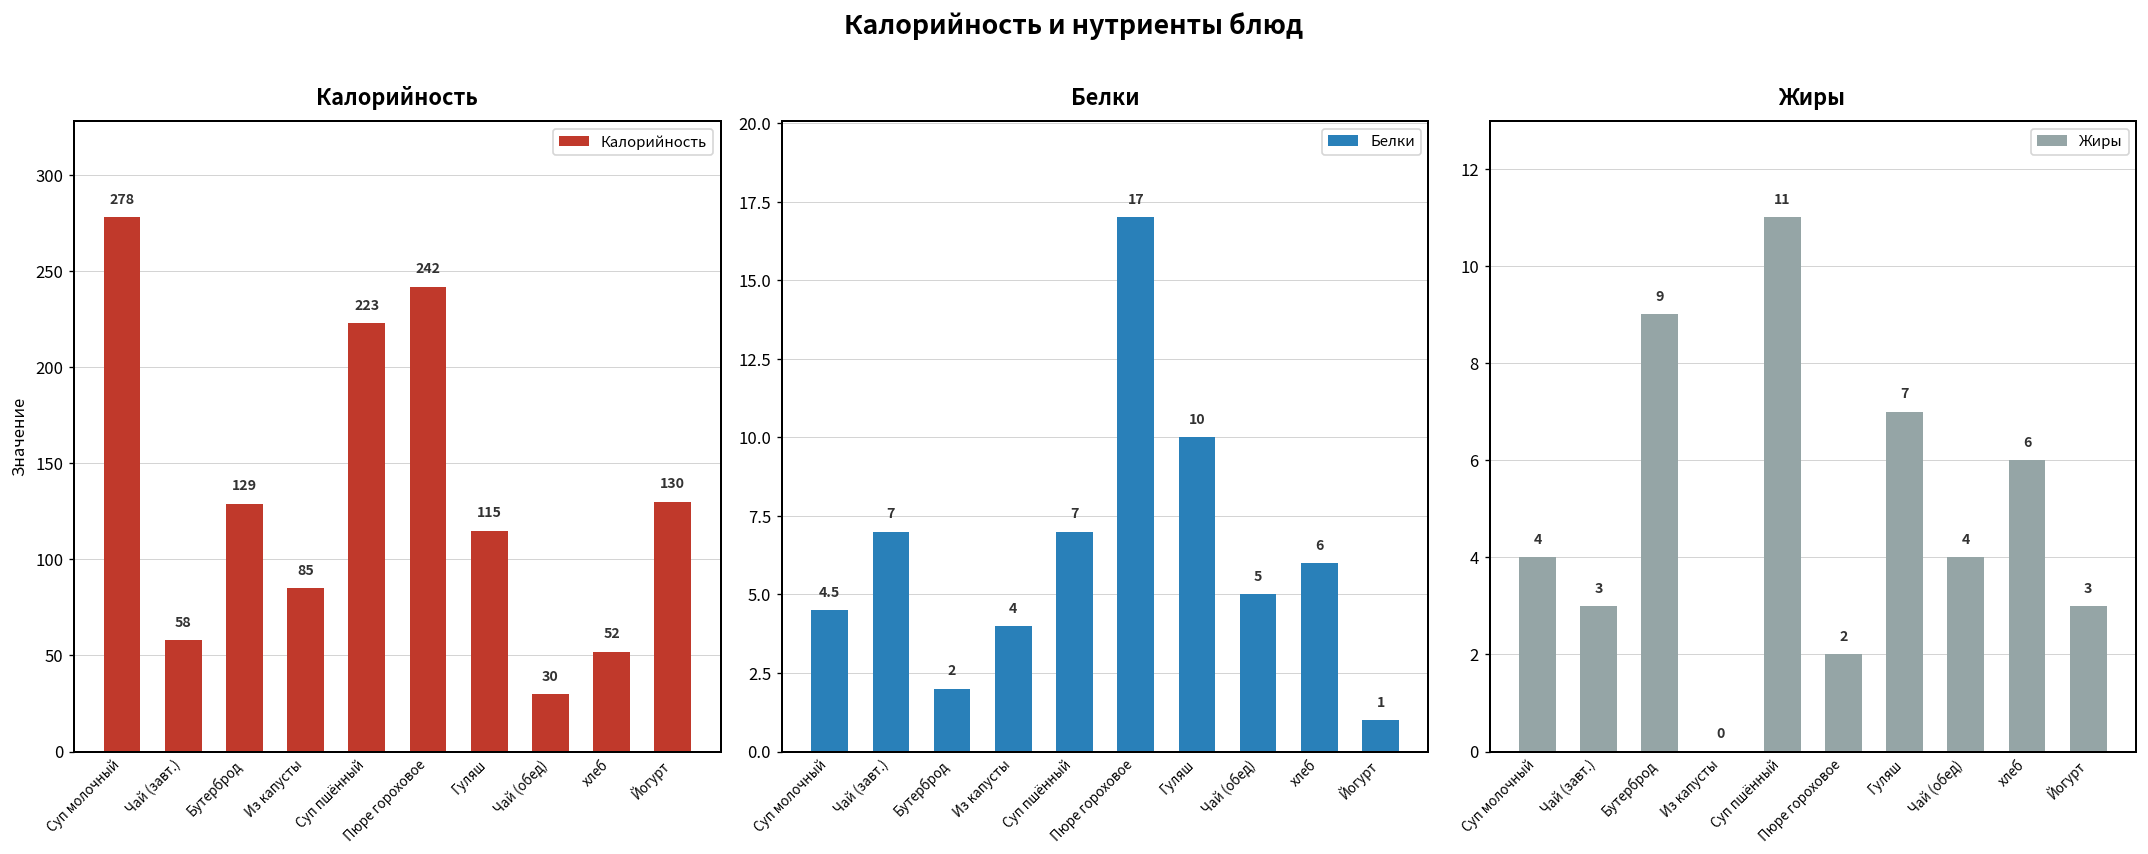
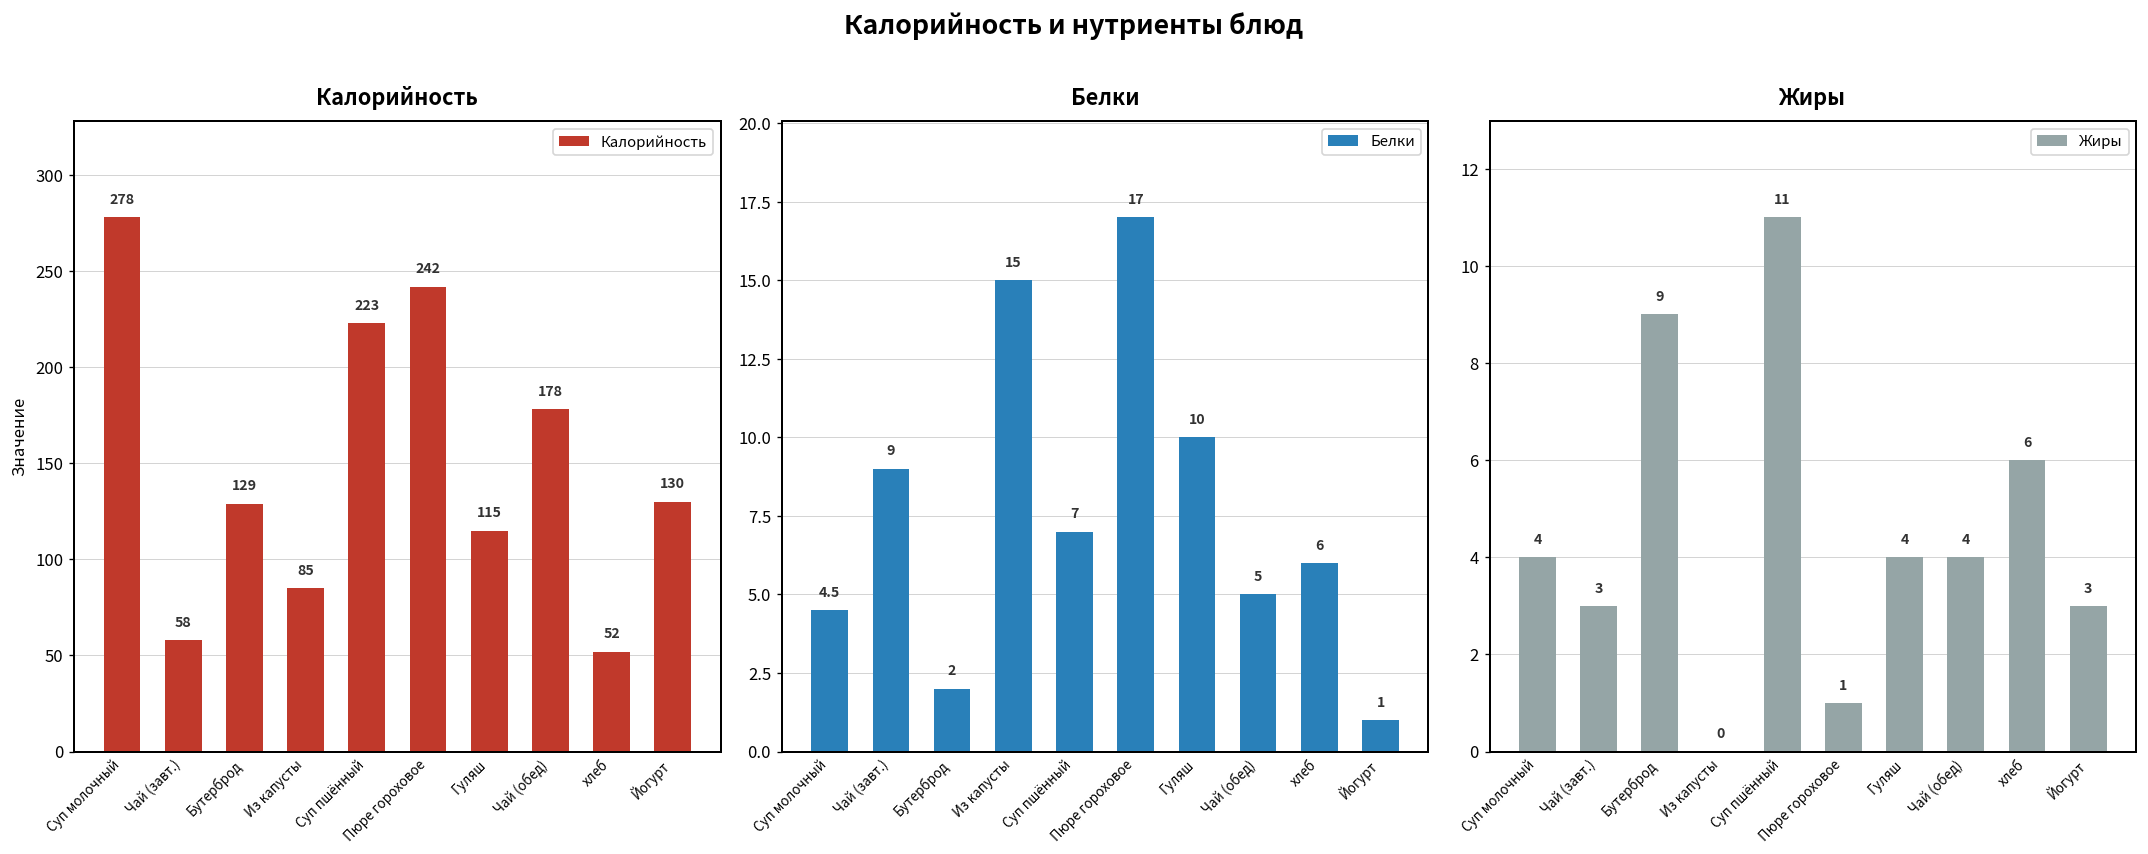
Калорийность, Чай (обед): 30 -> 178
Белки, Чай (завт.): 7 -> 9
Белки, Из капусты: 4 -> 15
Жиры, Пюре гороховое: 2 -> 1
Жиры, Гуляш: 7 -> 4
